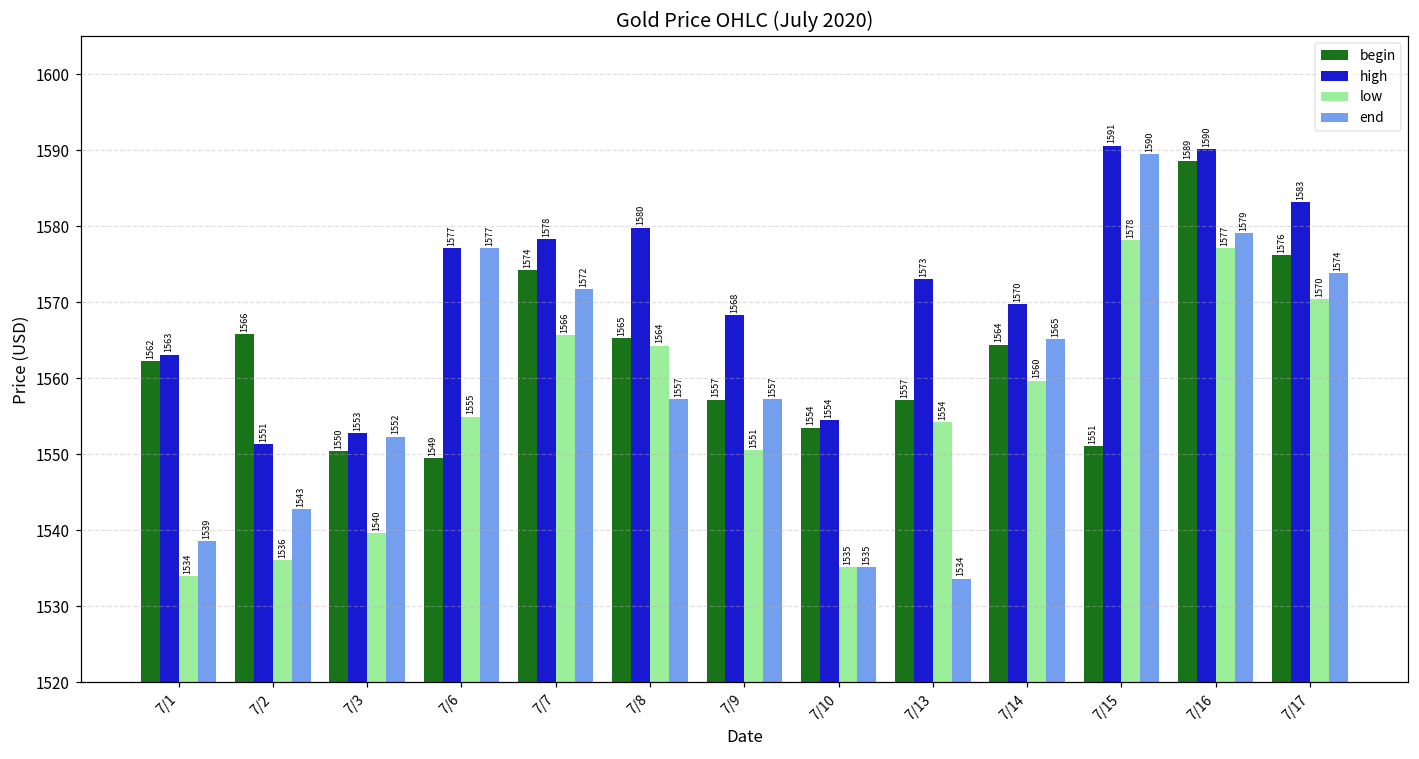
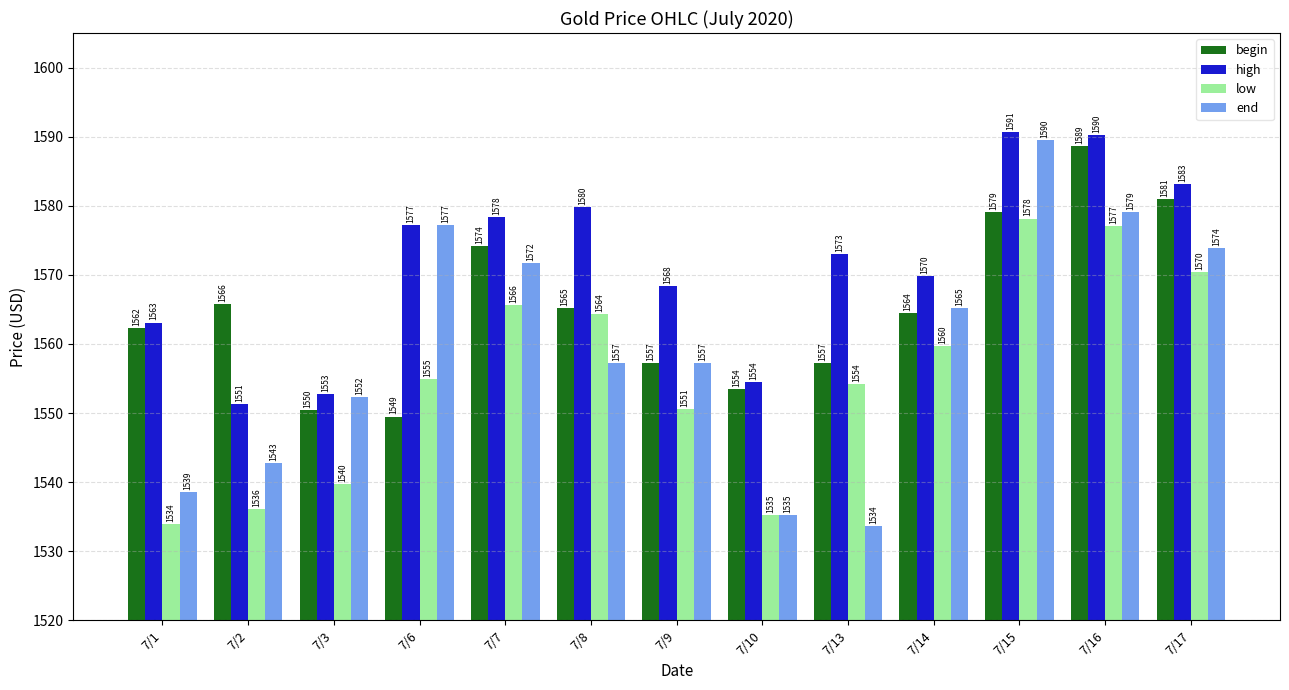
begin, 7/15: 1551 -> 1579
begin, 7/17: 1576 -> 1581
